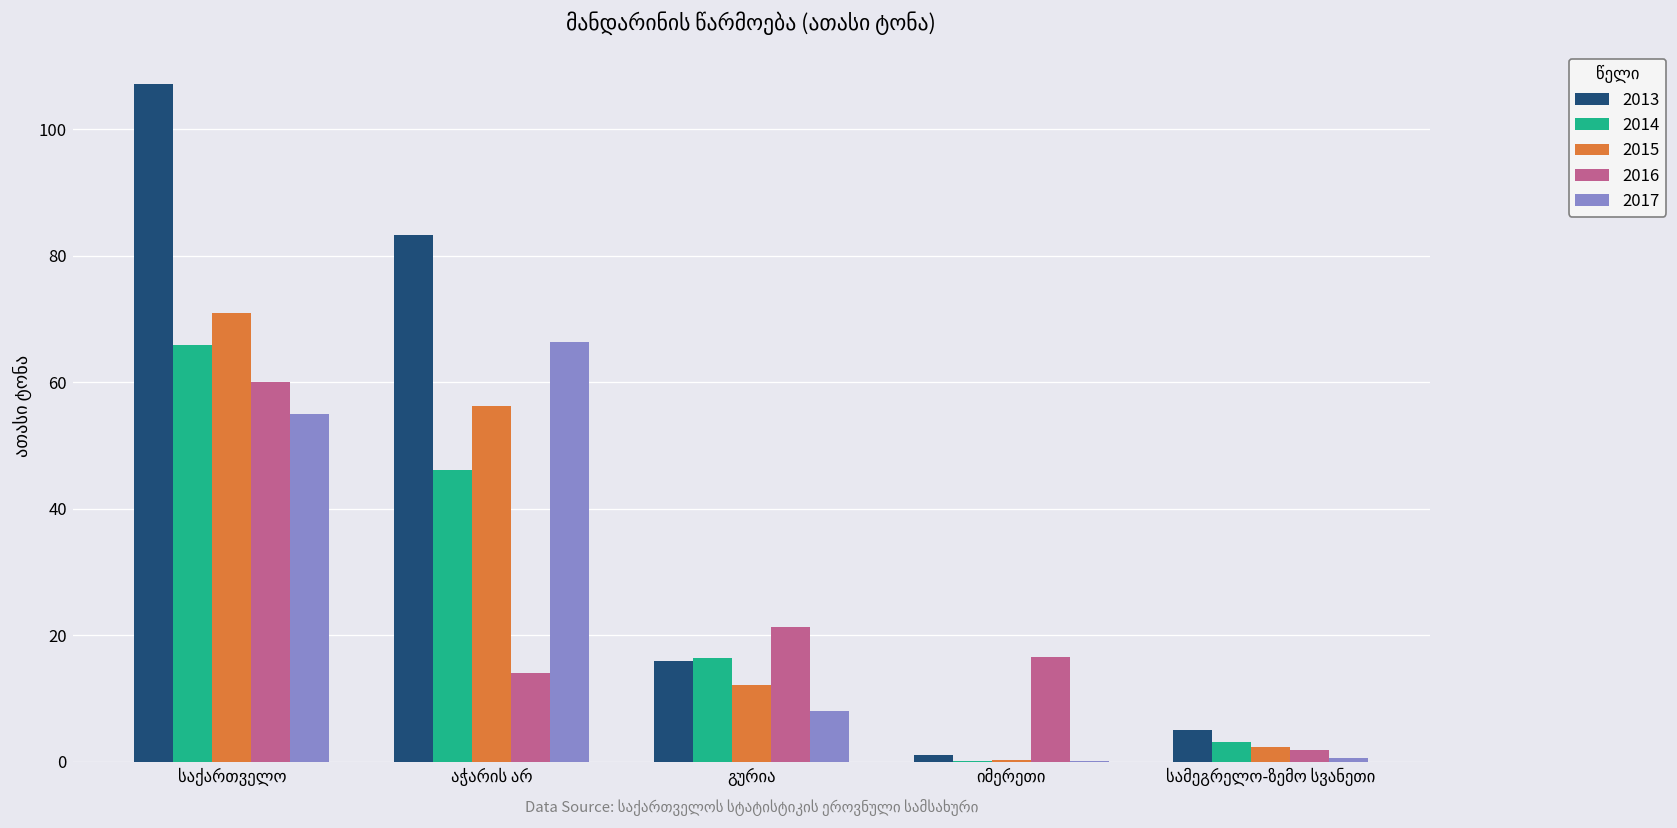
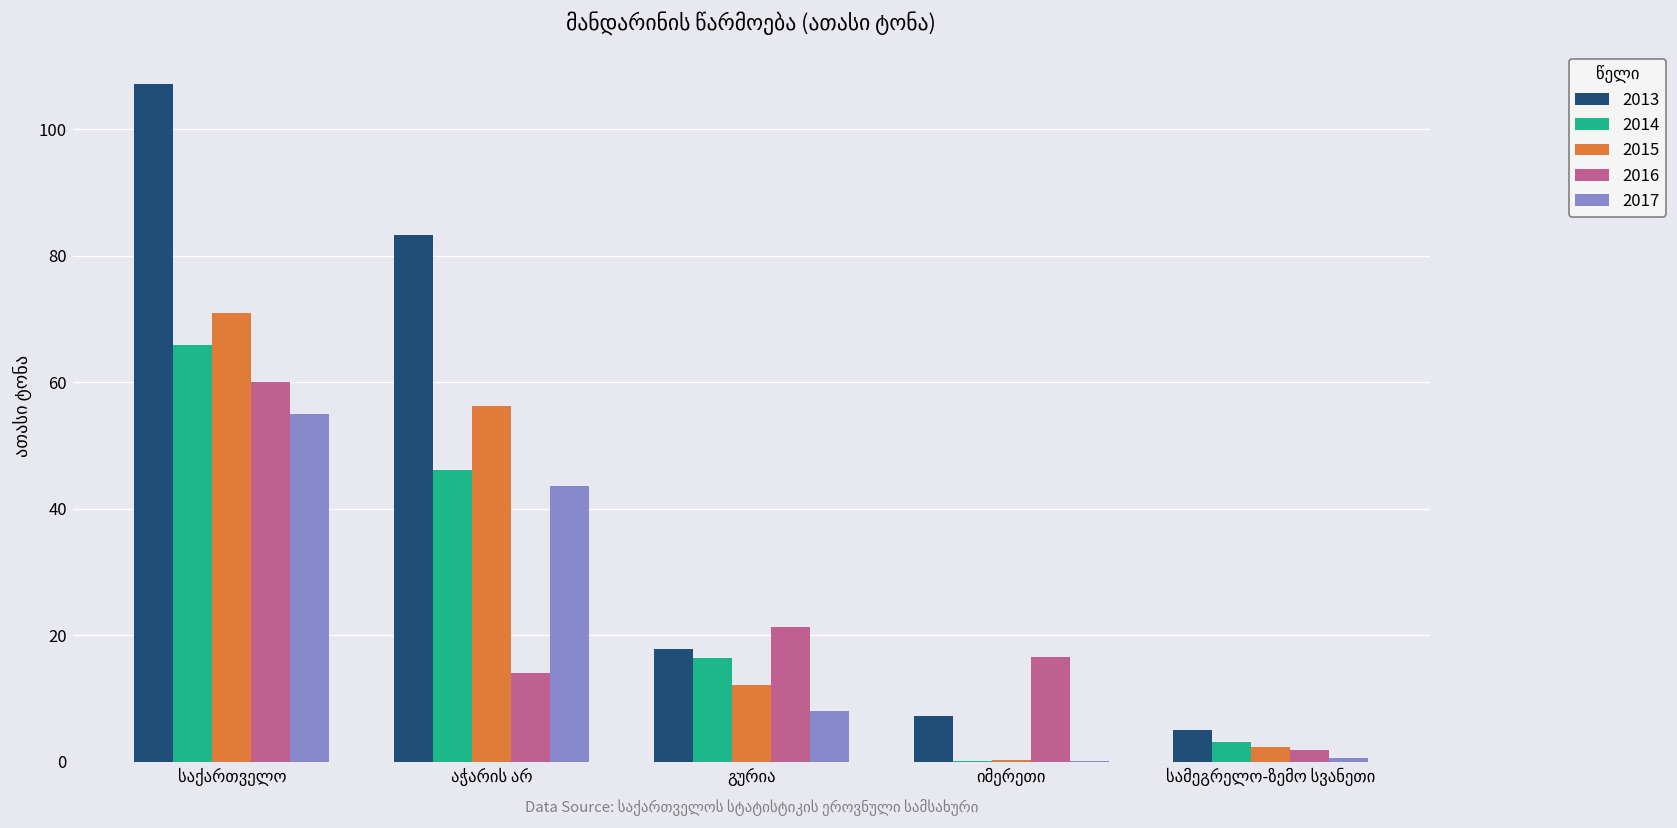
2017, აჭარის არ: 66 -> 44
2013, გურია: 16 -> 18
2013, იმერეთი: 1 -> 7
